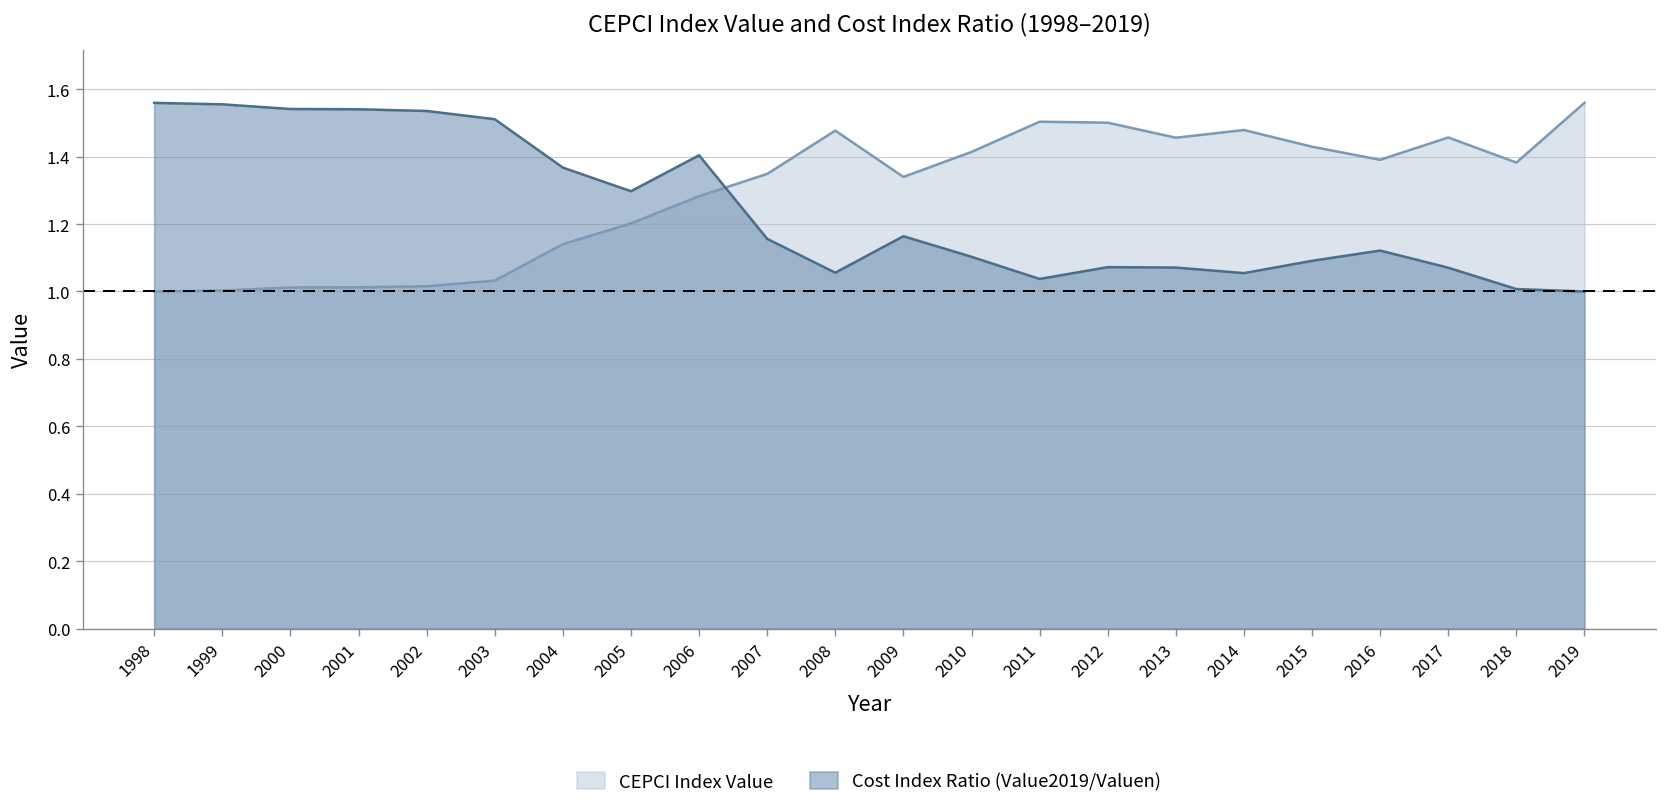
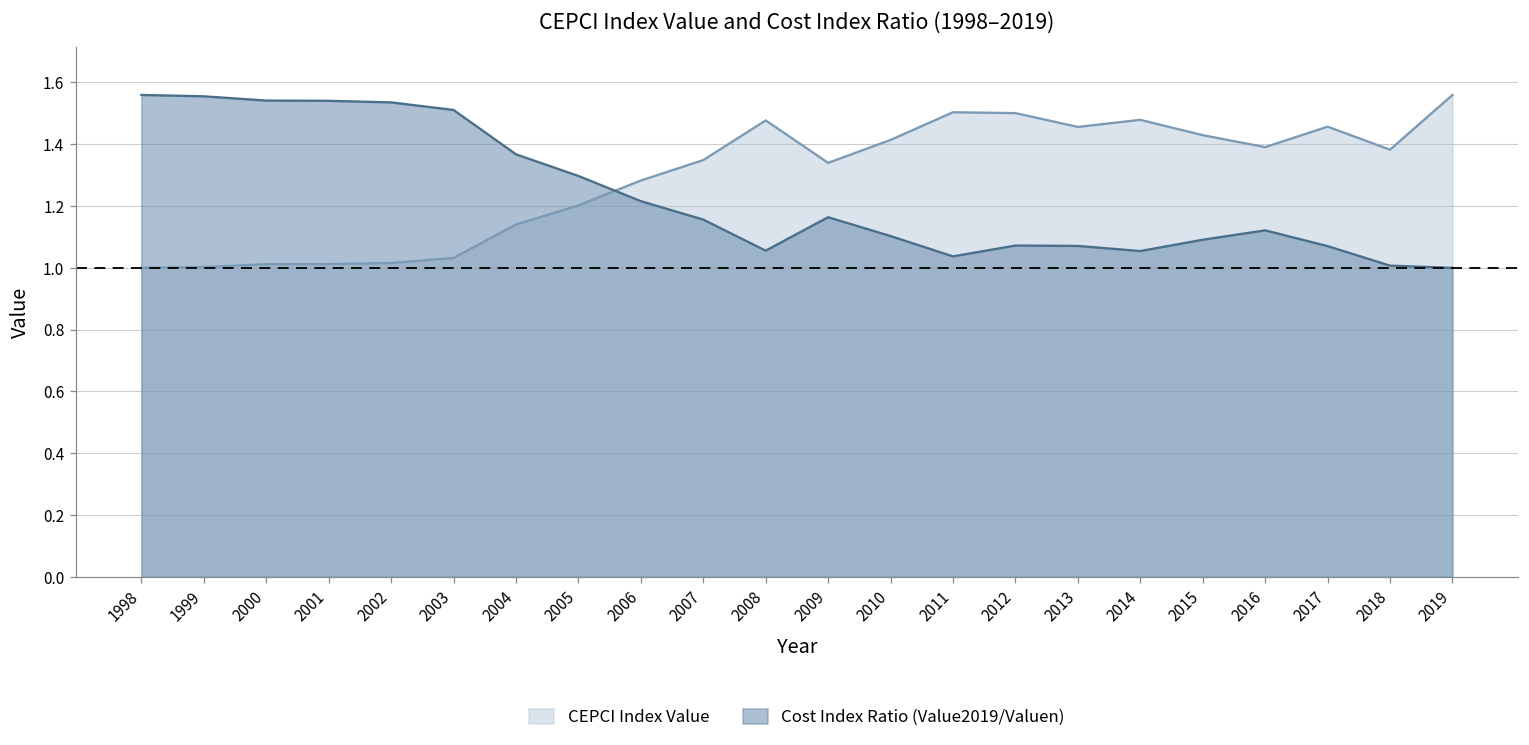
Cost Index Ratio (Value2019/Valuen), 2006: 1.40 -> 1.22
